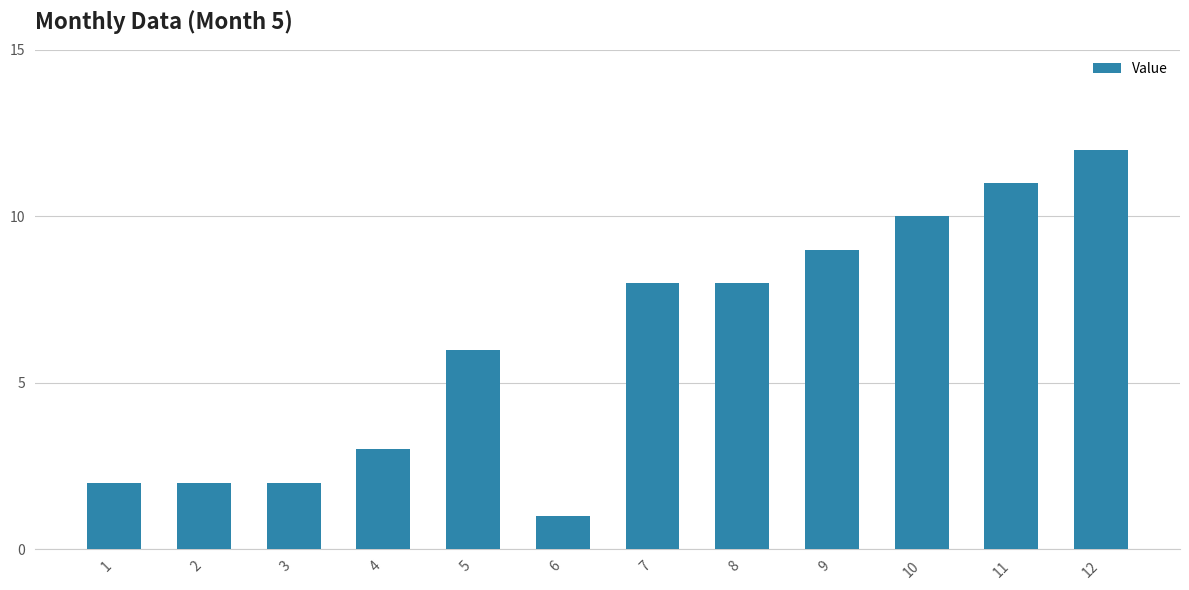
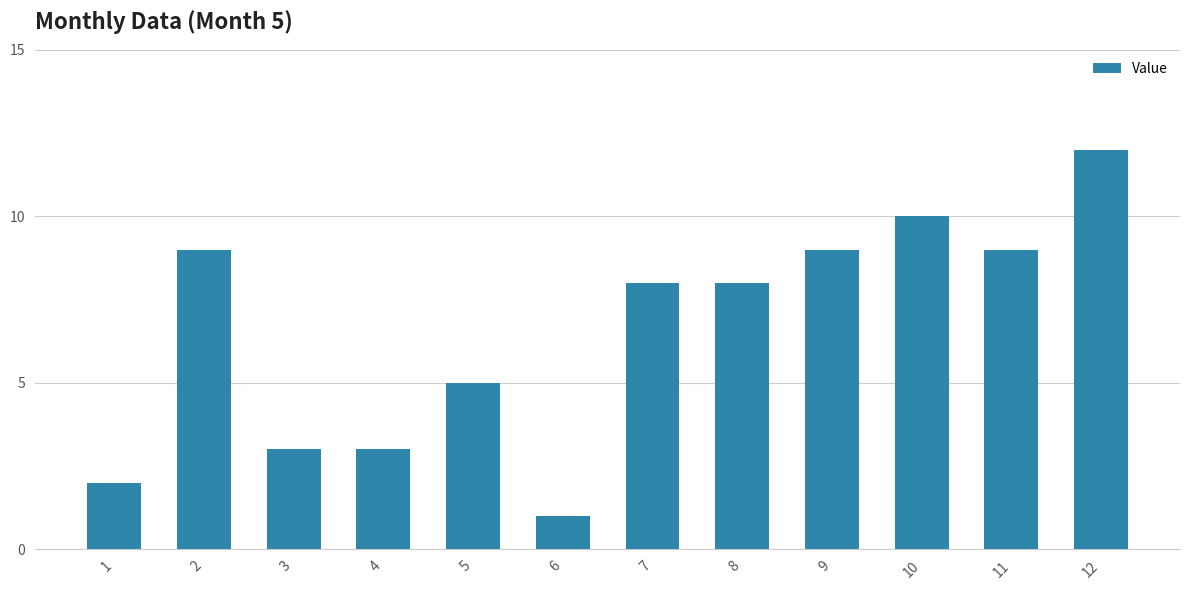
2: 2 -> 9
3: 2 -> 3
5: 6 -> 5
11: 11 -> 9
